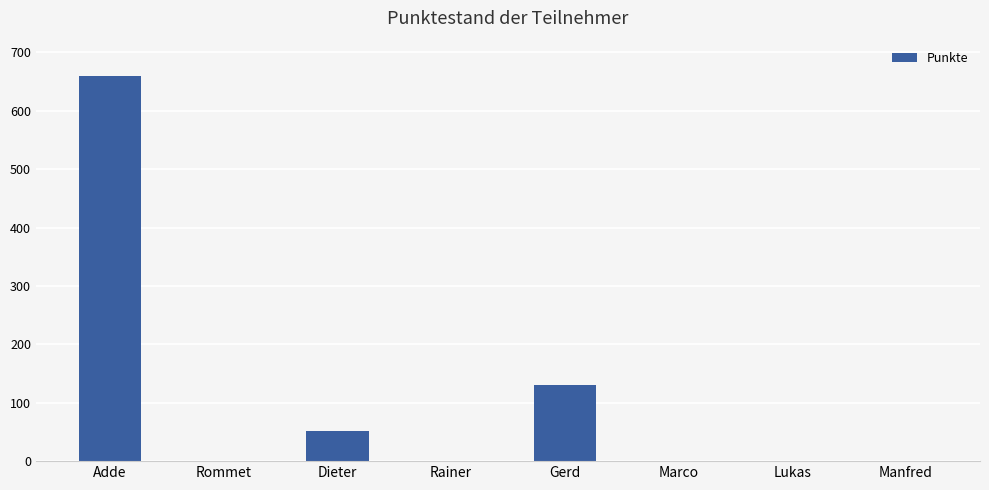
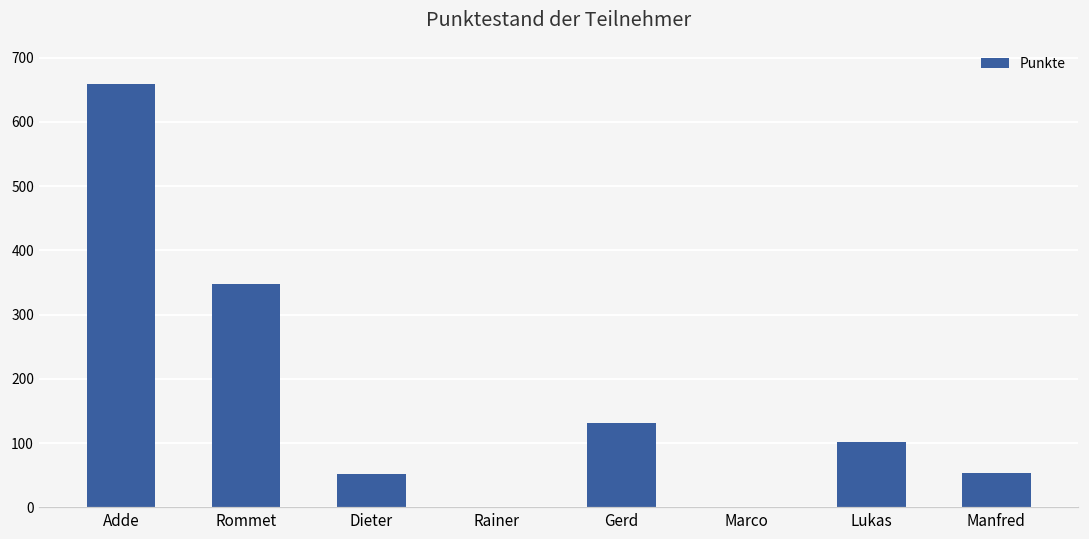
Rommet: 0 -> 350
Lukas: 0 -> 100
Manfred: 0 -> 50
